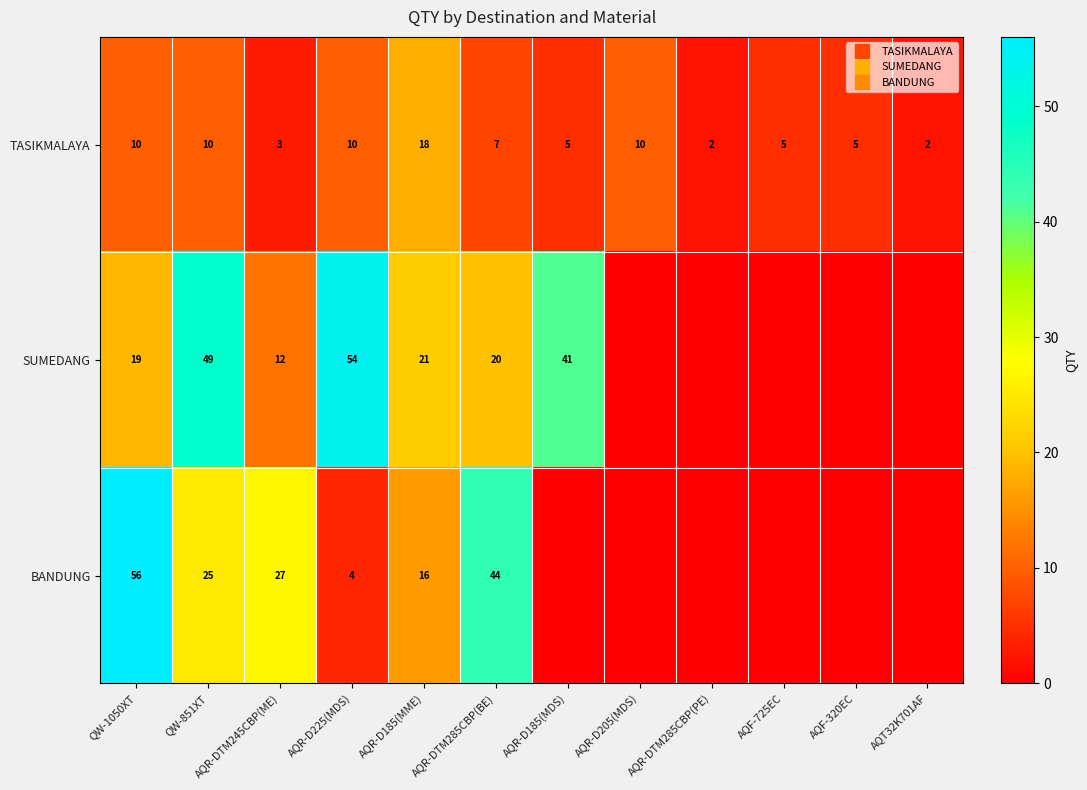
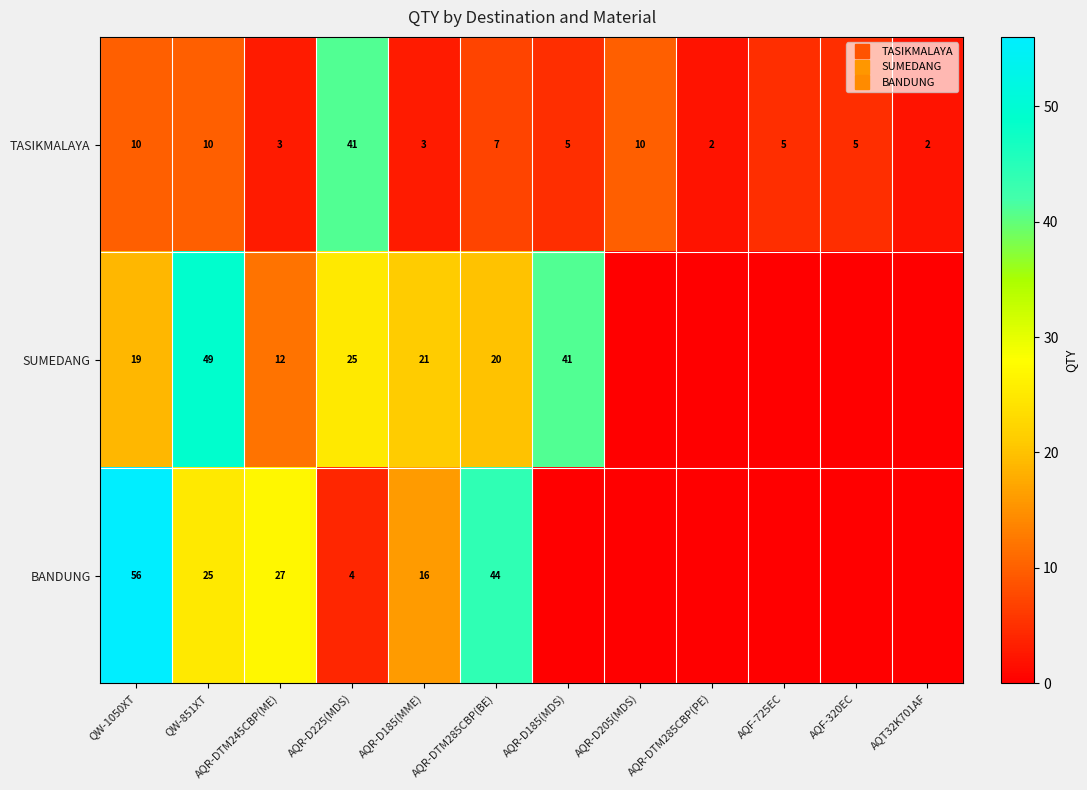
TASIKMALAYA, AQR-D225(MDS): 10 -> 41
TASIKMALAYA, AQR-D185(MME): 18 -> 3
SUMEDANG, AQR-D225(MDS): 54 -> 25
